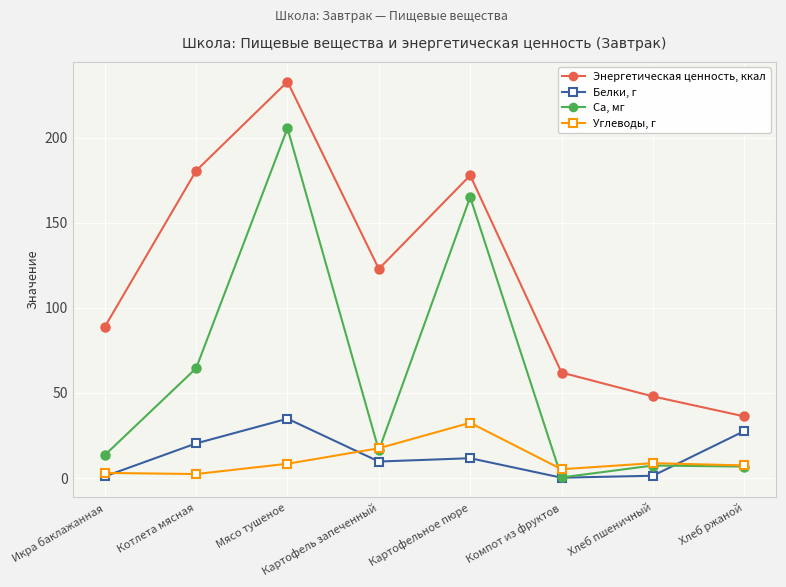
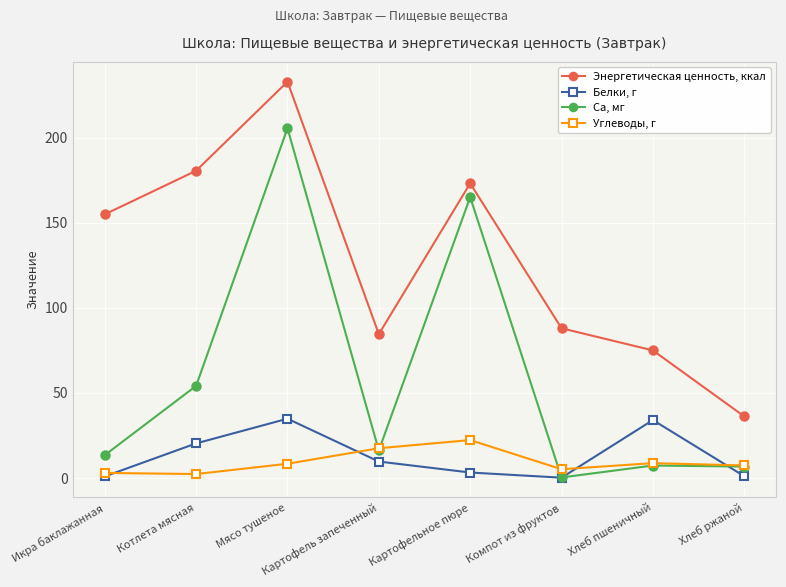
Энергетическая ценность, ккал, Икра баклажанная: 89 -> 155
Ca, мг, Котлета мясная: 65 -> 54
Энергетическая ценность, ккал, Картофель запеченный: 123 -> 85
Энергетическая ценность, ккал, Картофельное пюре: 178 -> 173
Белки, г, Картофельное пюре: 12 -> 3
Углеводы, г, Картофельное пюре: 33 -> 22
Энергетическая ценность, ккал, Компот из фруктов: 62 -> 88
Энергетическая ценность, ккал, Хлеб пшеничный: 48 -> 75
Белки, г, Хлеб пшеничный: 1 -> 34
Белки, г, Хлеб ржаной: 28 -> 1
